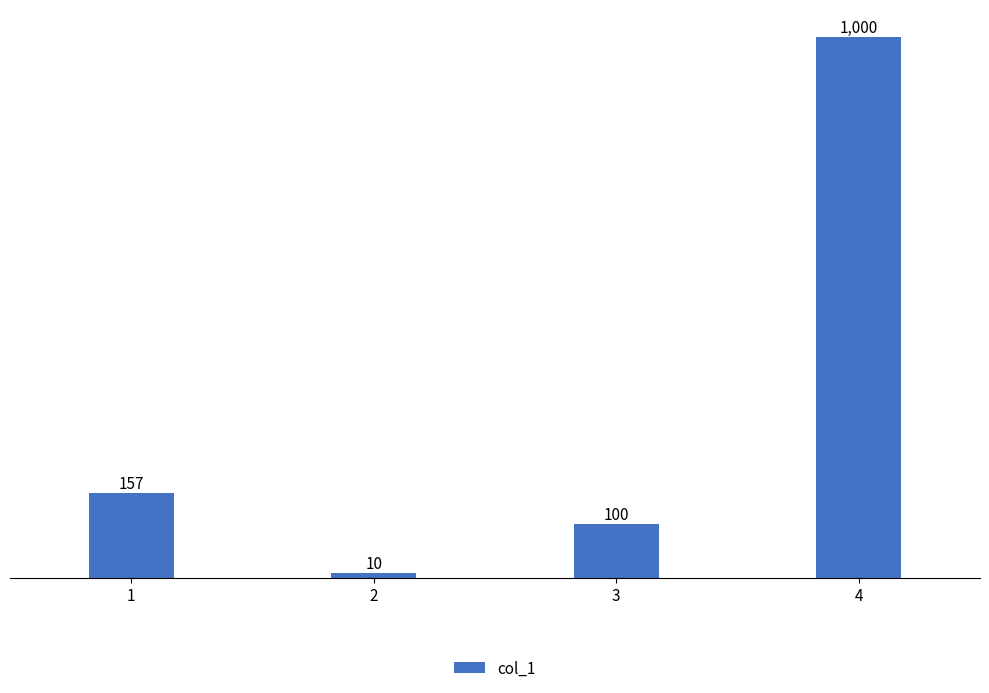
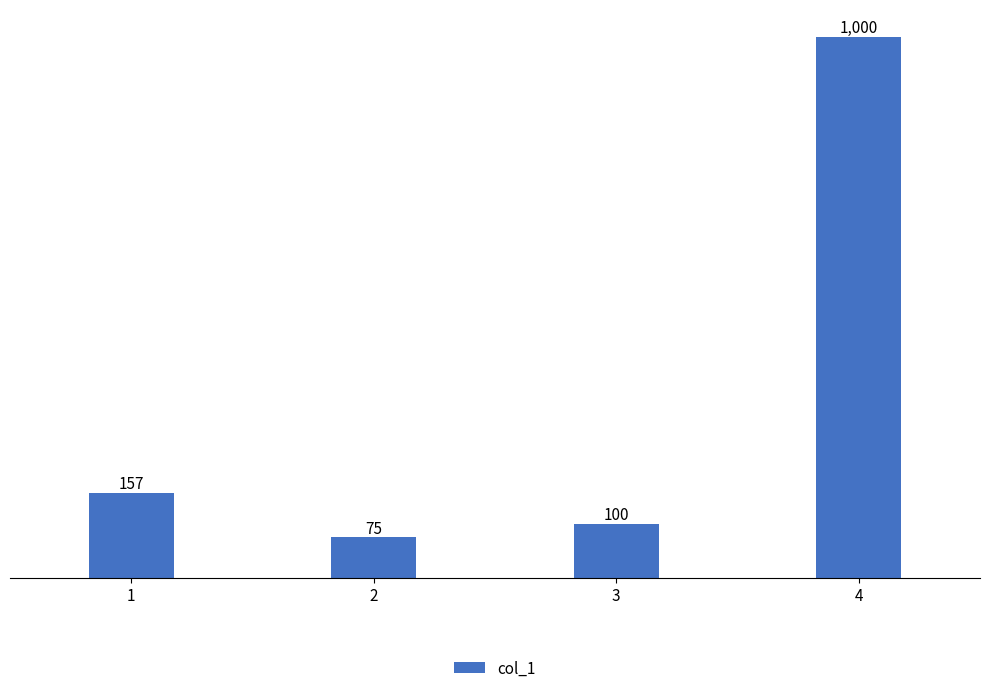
2: 10 -> 75
